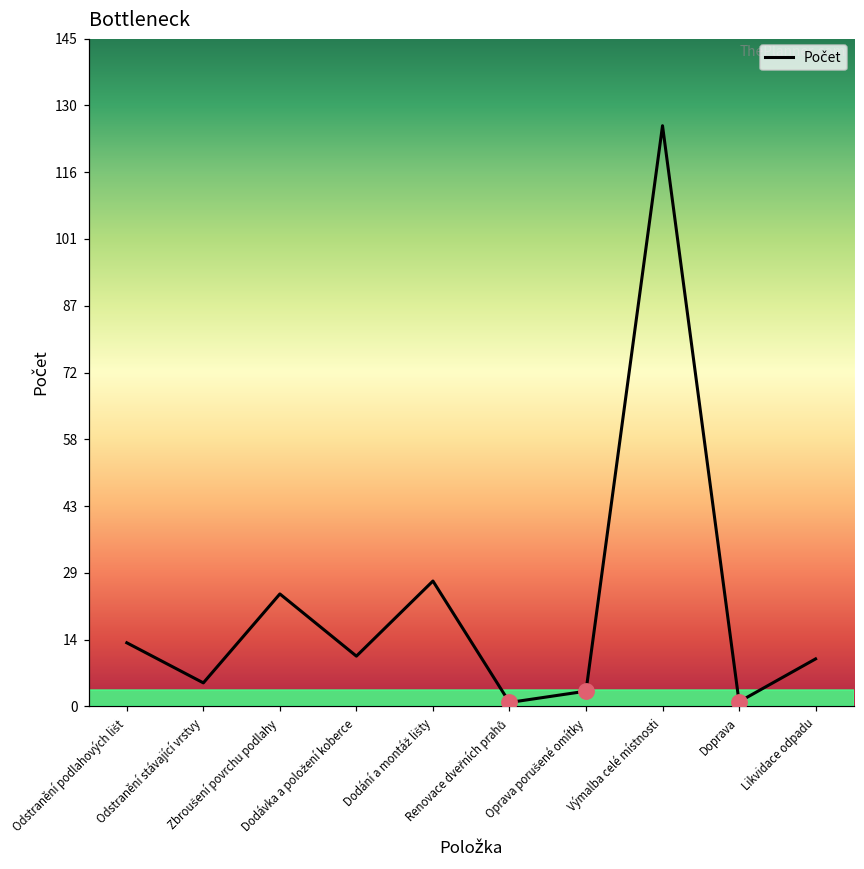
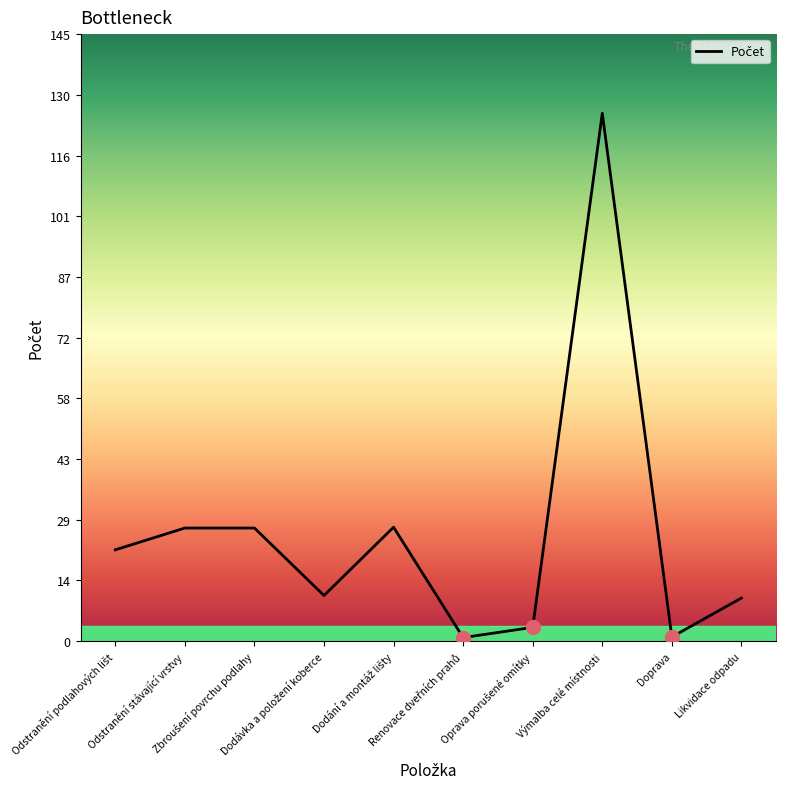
Počet, Odstranění podlahových lišt: 14 -> 22
Počet, Odstranění stávající vrstvy: 5 -> 27
Počet, Zbroušení povrchu podlahy: 24 -> 27
